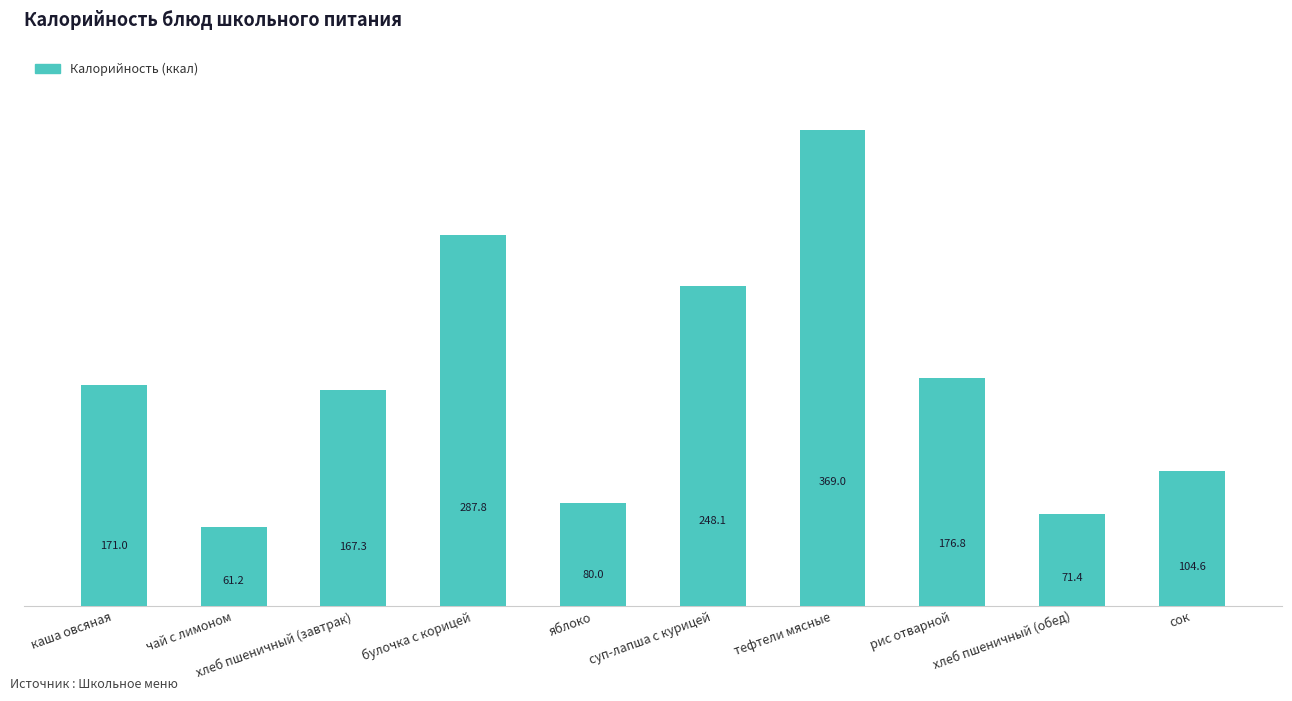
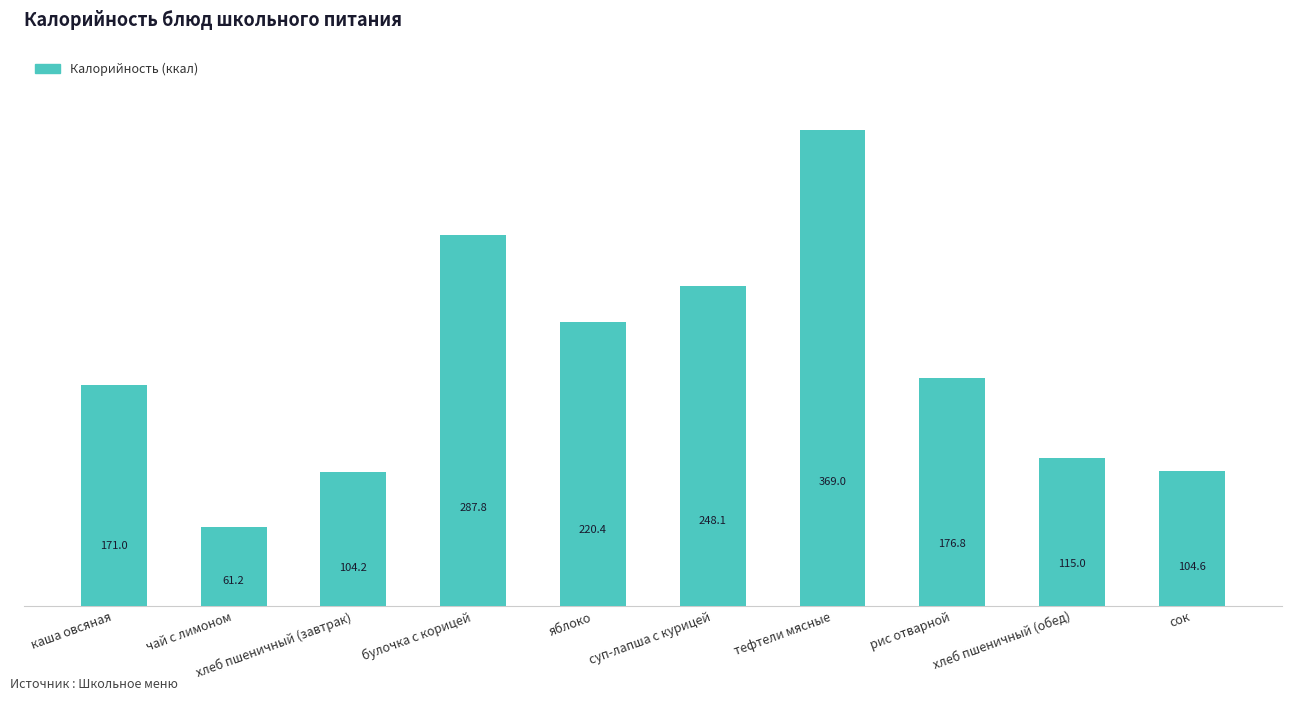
хлеб пшеничный (завтрак): 167.3 -> 104.2
яблоко: 80.0 -> 220.4
хлеб пшеничный (обед): 71.4 -> 115.0
